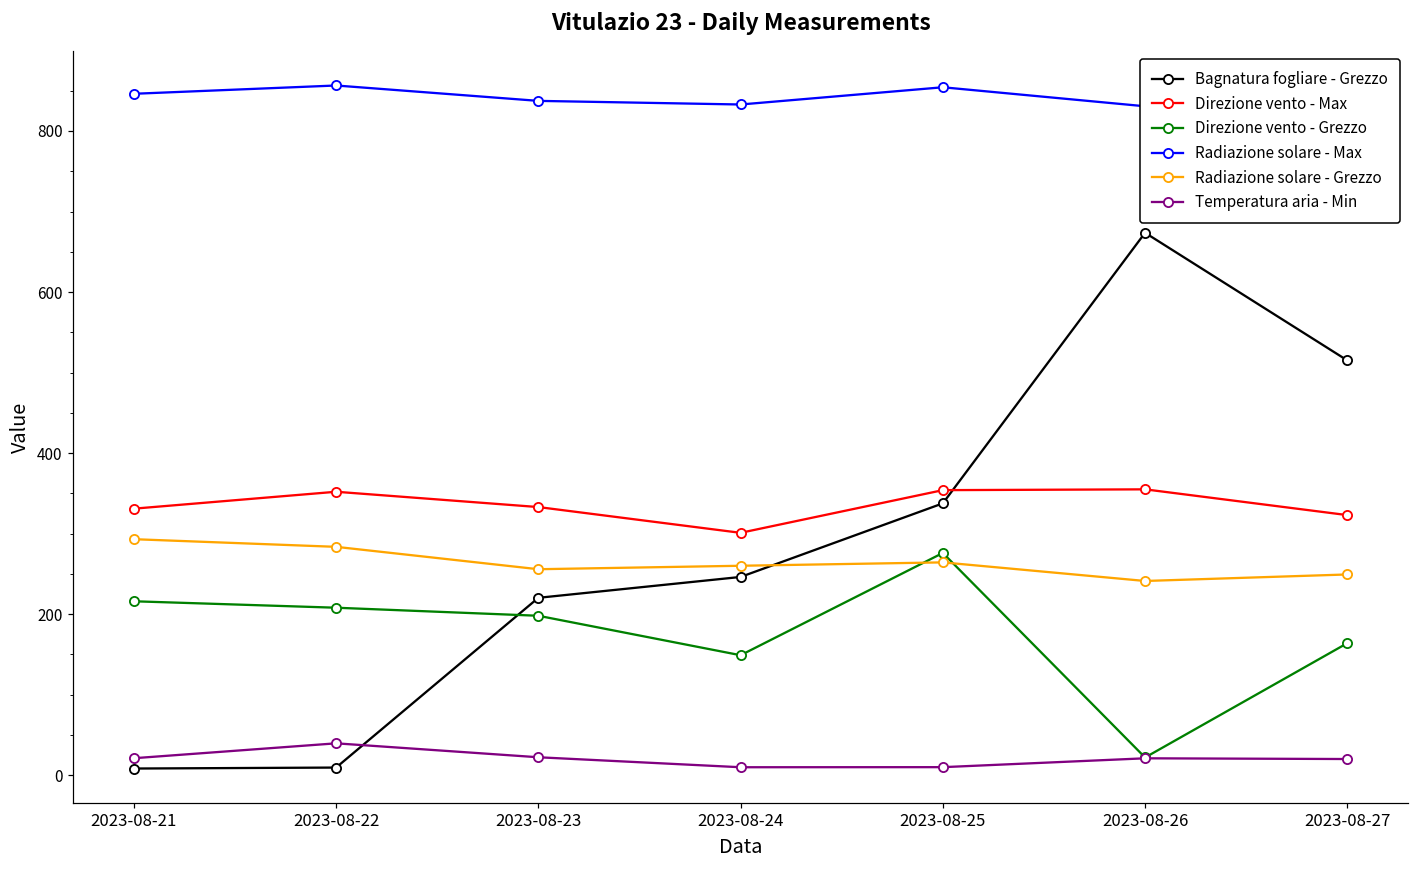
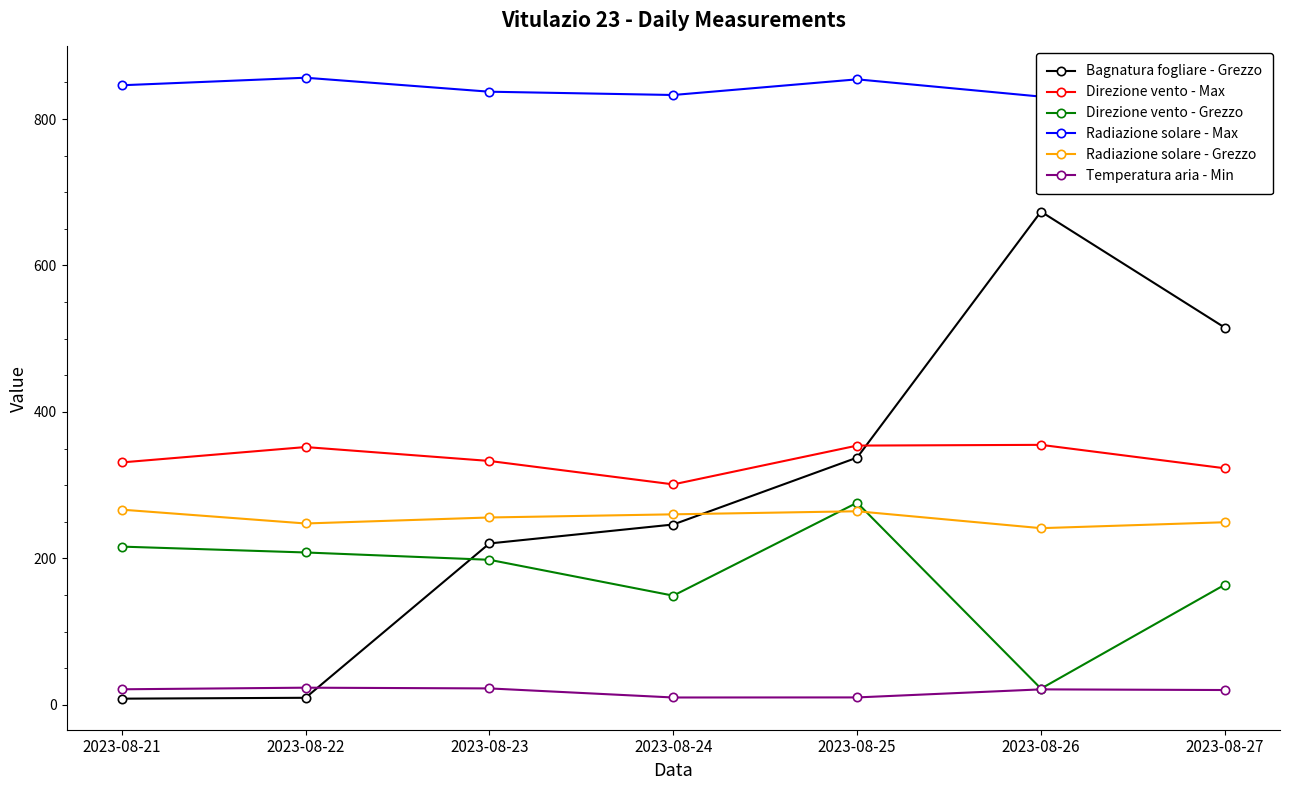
Radiazione solare - Grezzo, 2023-08-21: 290 -> 270
Radiazione solare - Grezzo, 2023-08-22: 280 -> 250
Temperatura aria - Min, 2023-08-22: 40 -> 20
